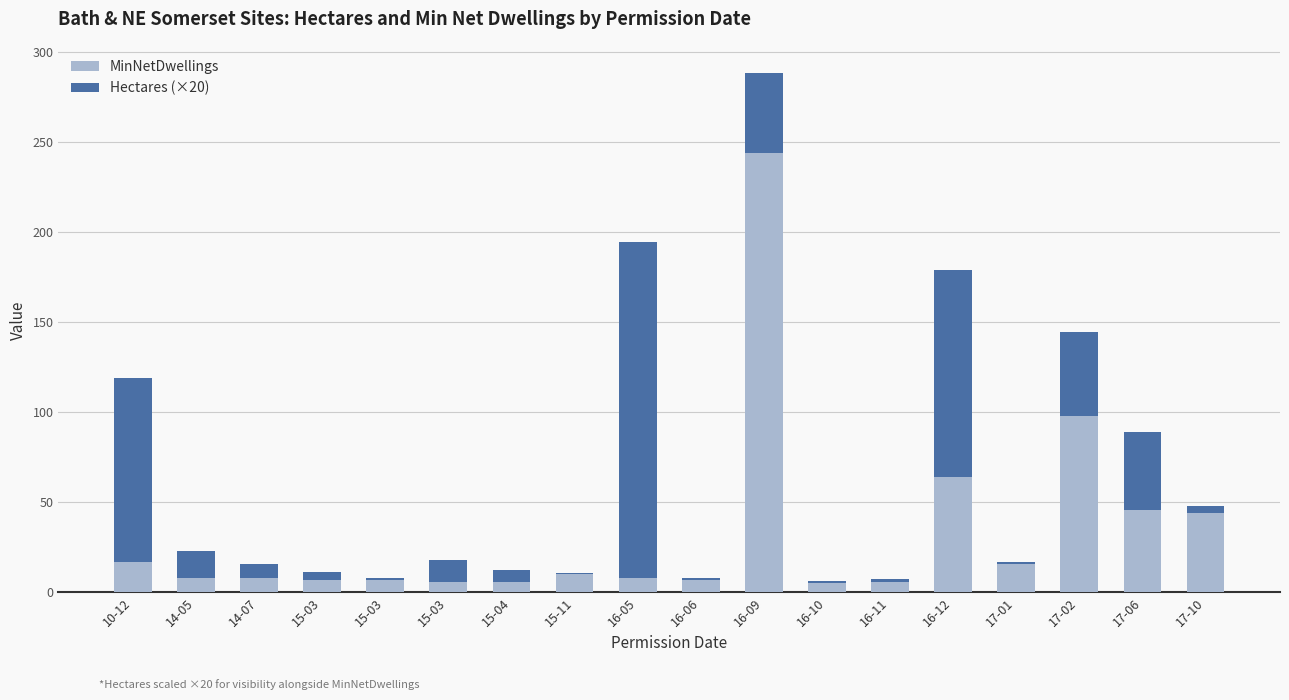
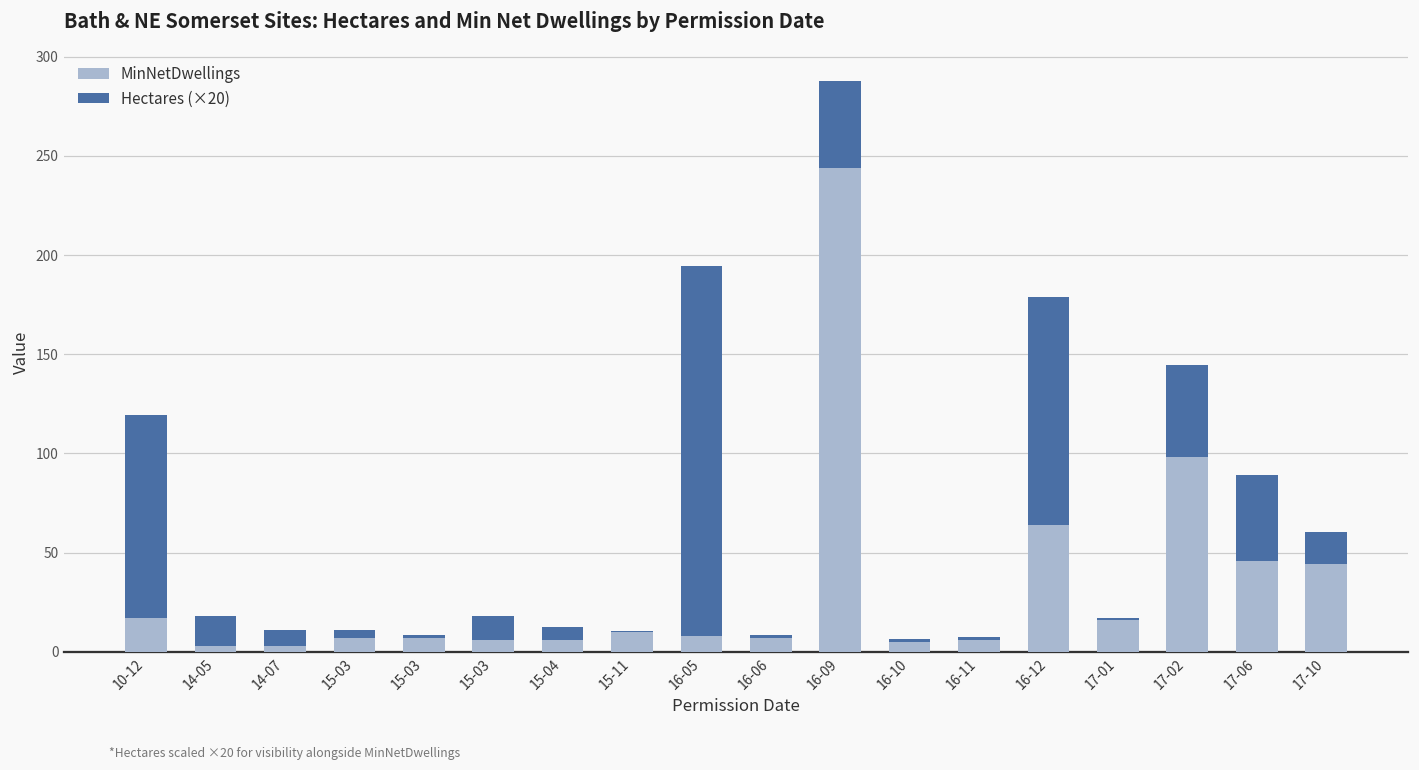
MinNetDwellings, 14-05: 8 -> 3
MinNetDwellings, 14-07: 8 -> 3
Hectares (×20), 17-10: 4 -> 16
